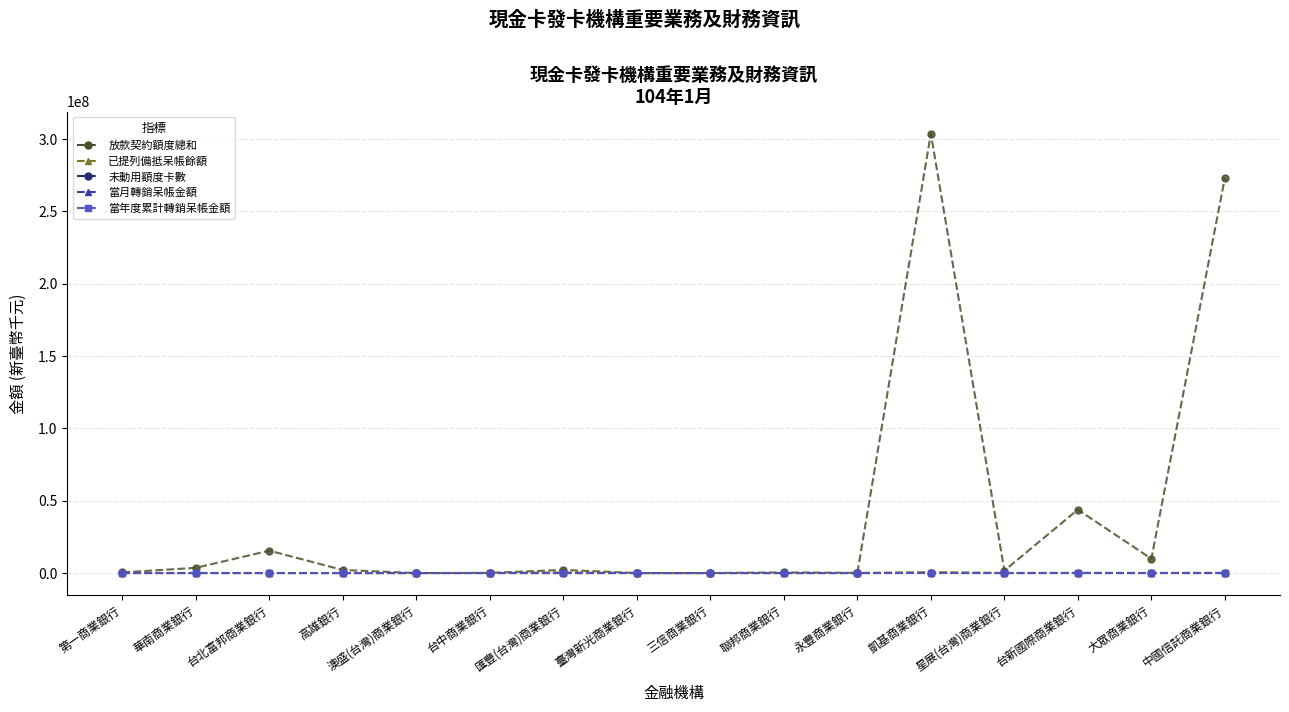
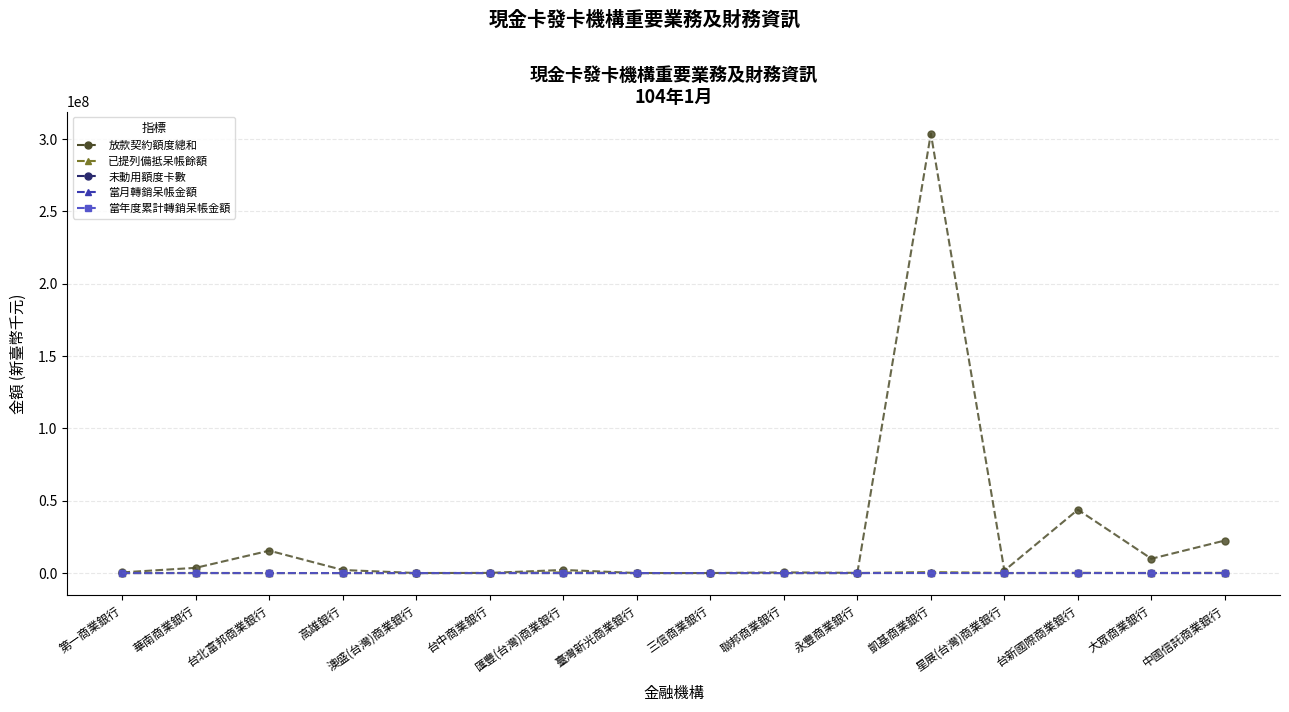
放款契約額度總和, 中國信託商業銀行: 273000000 -> 22000000
